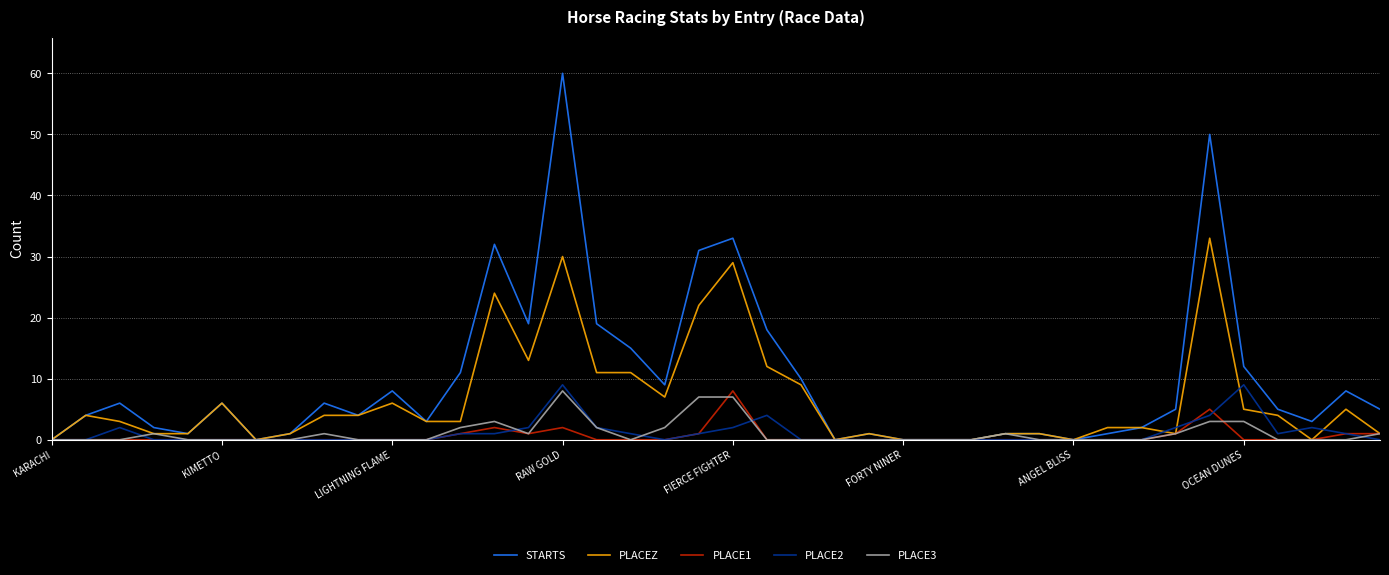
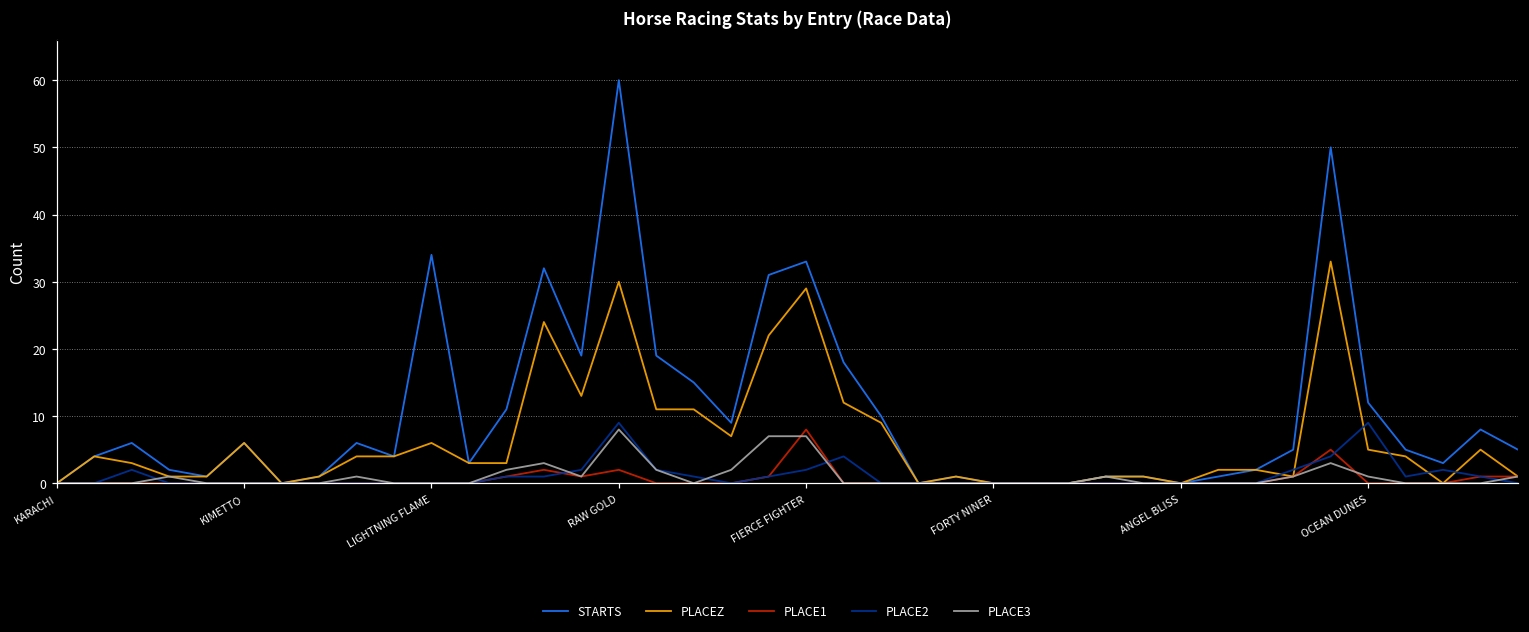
STARTS, LIGHTNING FLAME: 8 -> 34
PLACE3, OCEAN DUNES: 3 -> 1
